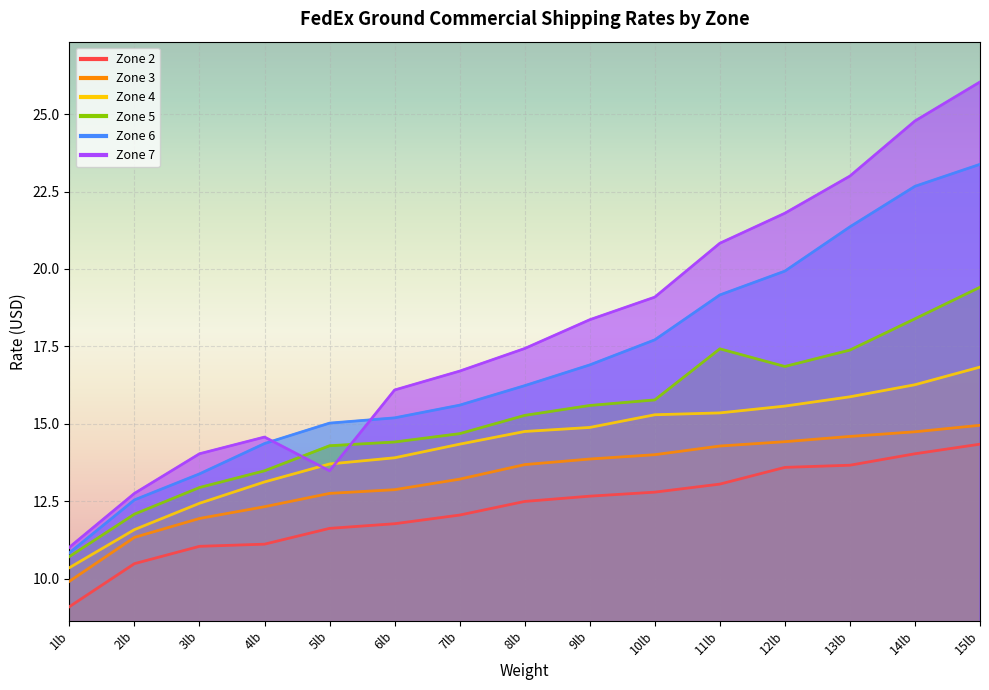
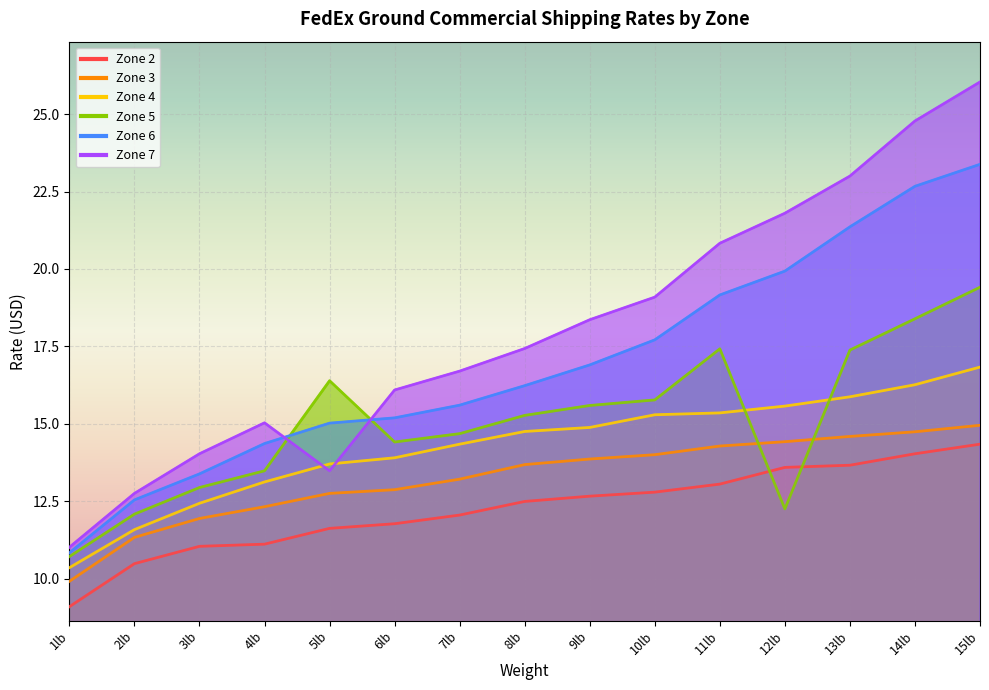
Zone 7, 4lb: 14.6 -> 15.0
Zone 5, 5lb: 14.3 -> 16.4
Zone 5, 12lb: 16.9 -> 12.3
